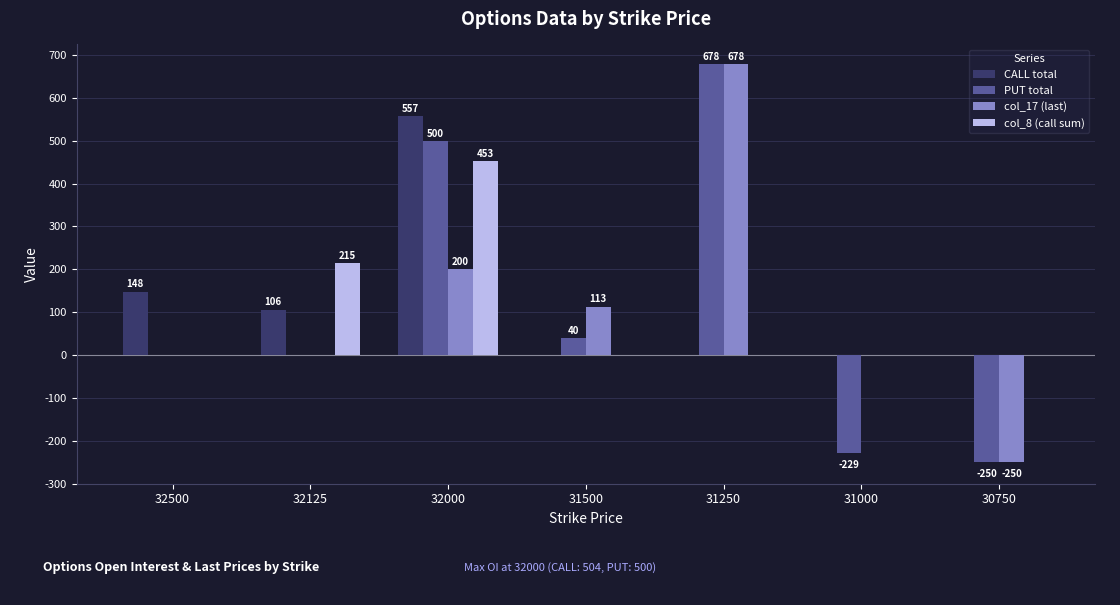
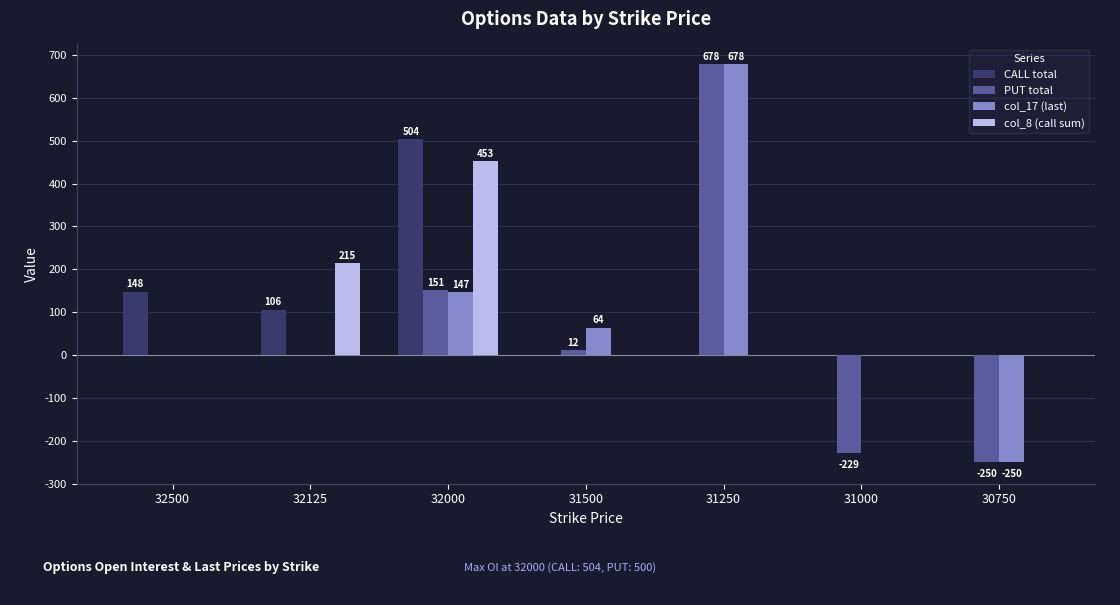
CALL total, 32000: 557 -> 504
PUT total, 32000: 500 -> 151
col_17 (last), 32000: 200 -> 147
PUT total, 31500: 40 -> 12
col_17 (last), 31500: 113 -> 64
